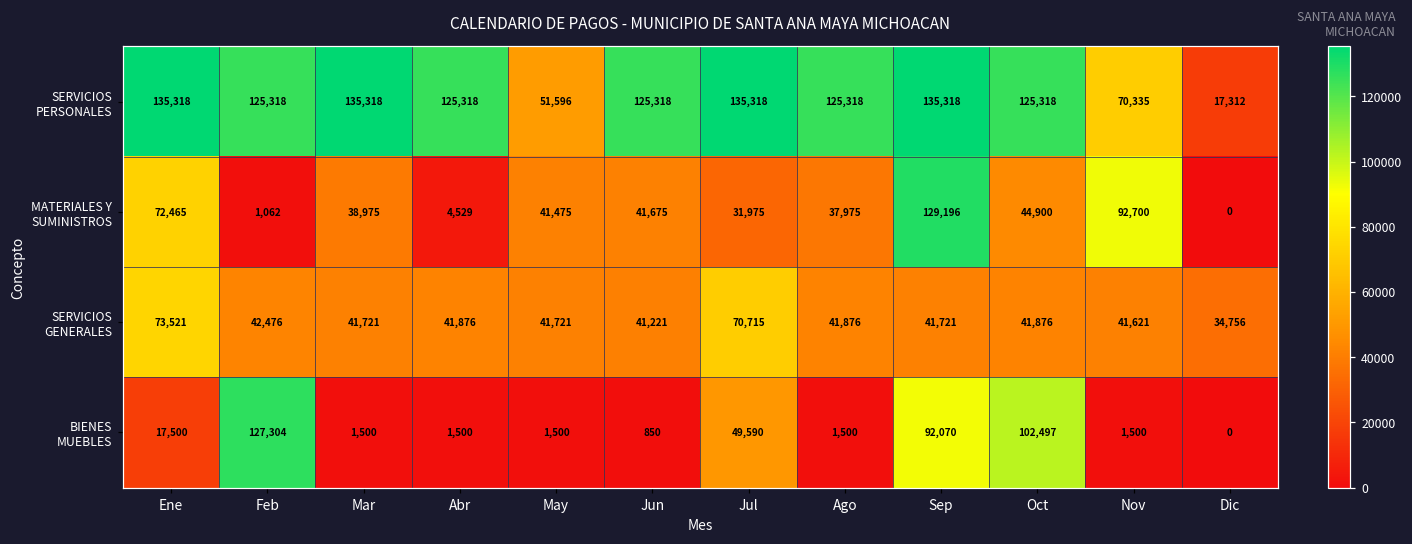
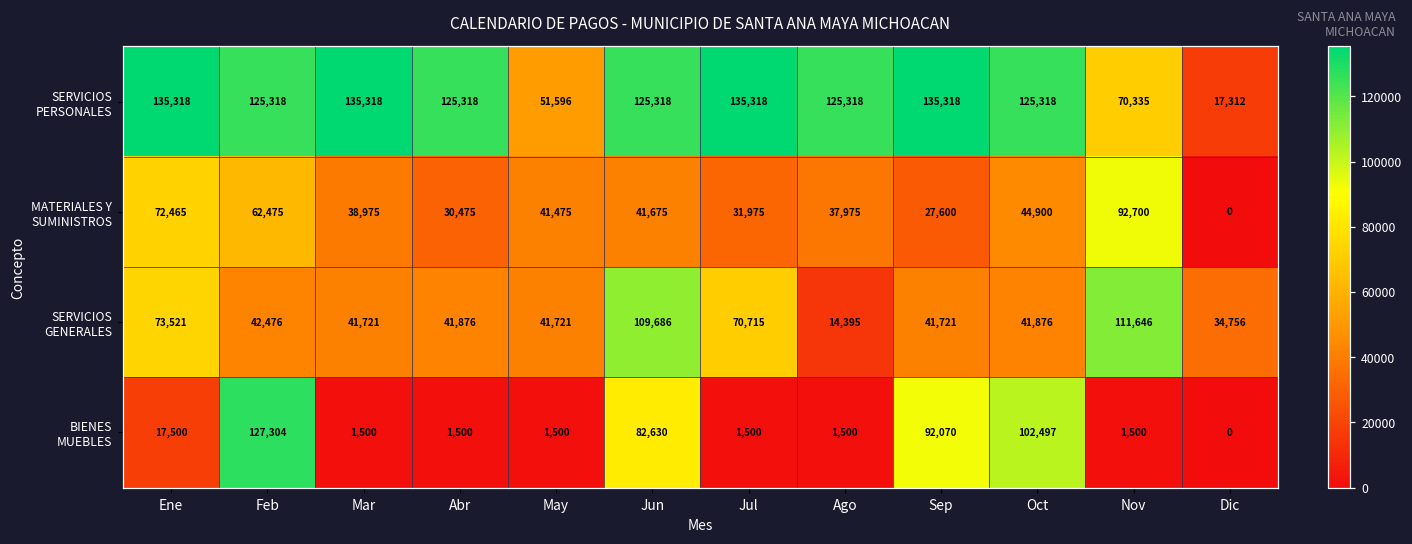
MATERIALES Y SUMINISTROS, Feb: 1,062 -> 62,475
MATERIALES Y SUMINISTROS, Abr: 4,529 -> 30,475
MATERIALES Y SUMINISTROS, Sep: 129,196 -> 27,600
SERVICIOS GENERALES, Jun: 41,221 -> 109,686
SERVICIOS GENERALES, Ago: 41,876 -> 14,395
SERVICIOS GENERALES, Nov: 41,621 -> 111,646
BIENES MUEBLES, Jun: 850 -> 82,630
BIENES MUEBLES, Jul: 49,590 -> 1,500
